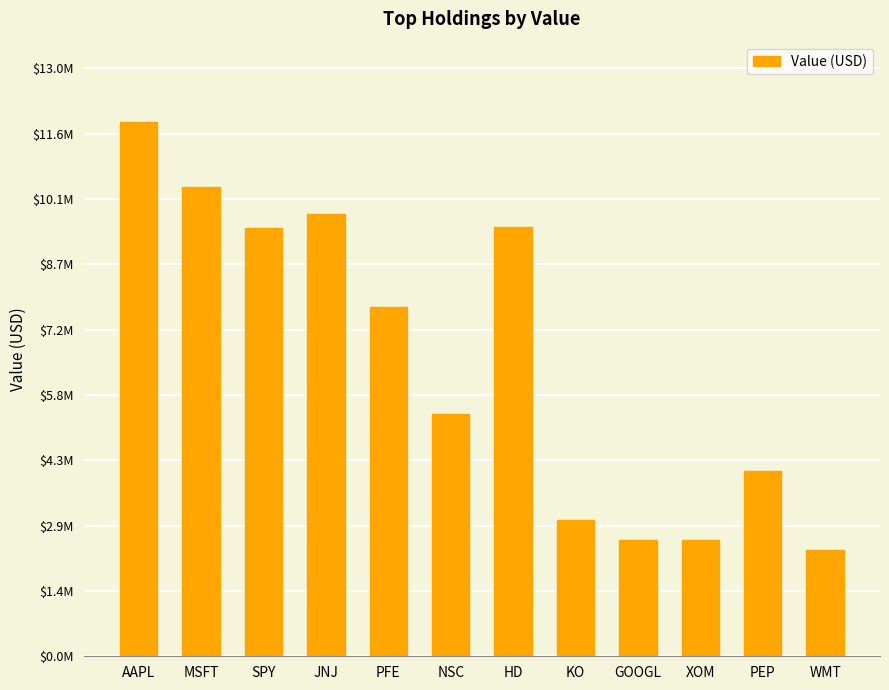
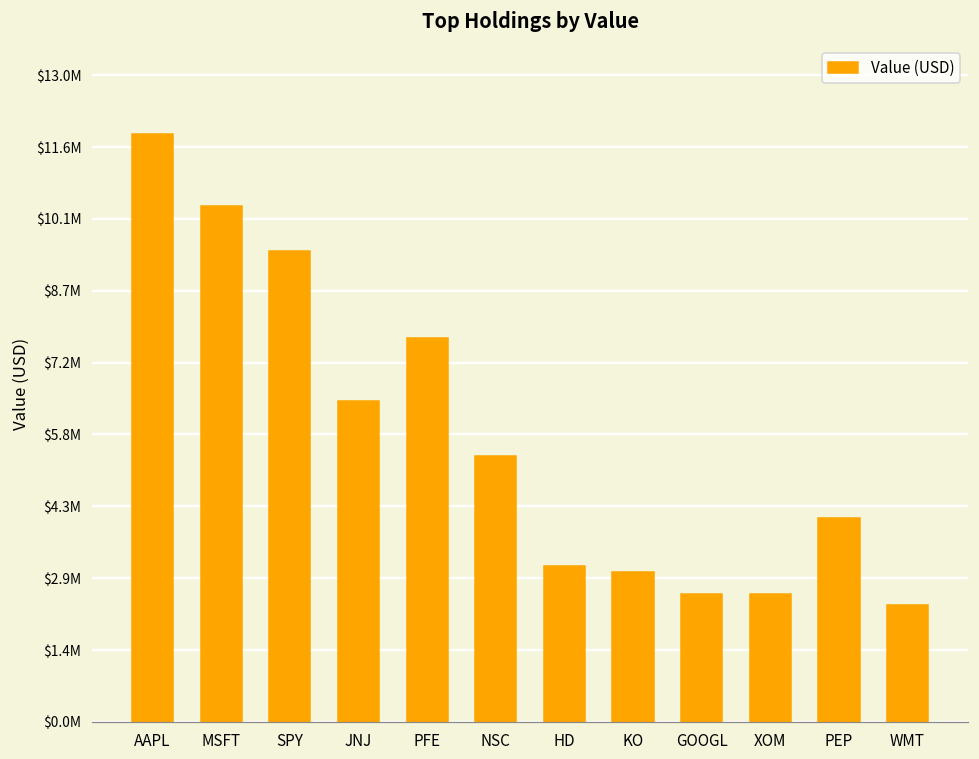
JNJ: $9800000 -> $6500000
HD: $9500000 -> $3100000
